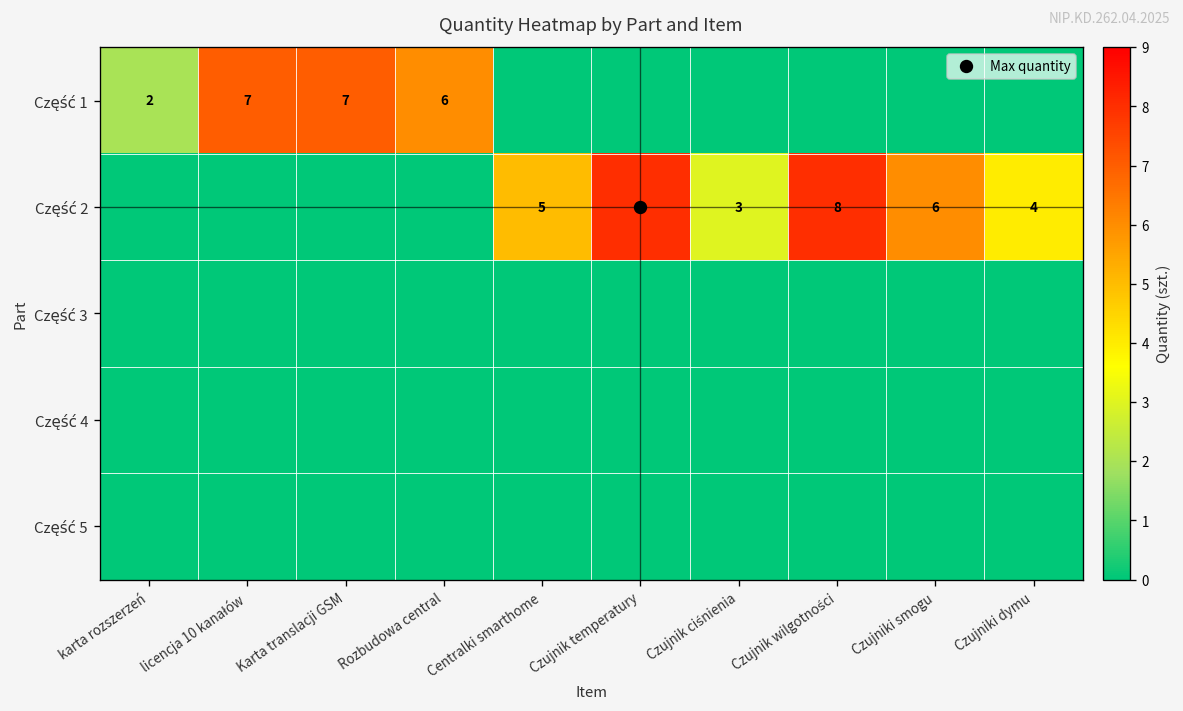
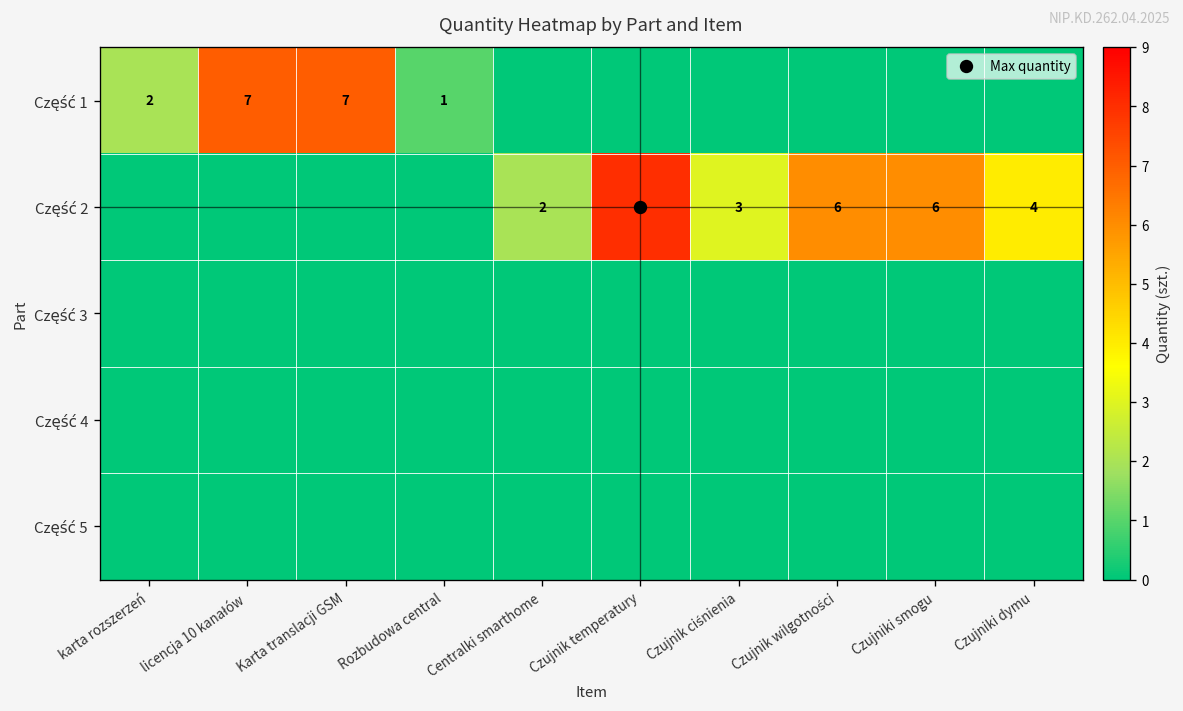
Część 1, Rozbudowa central: 6 -> 1
Część 2, Centralki smarthome: 5 -> 2
Część 2, Czujnik wilgotności: 8 -> 6
